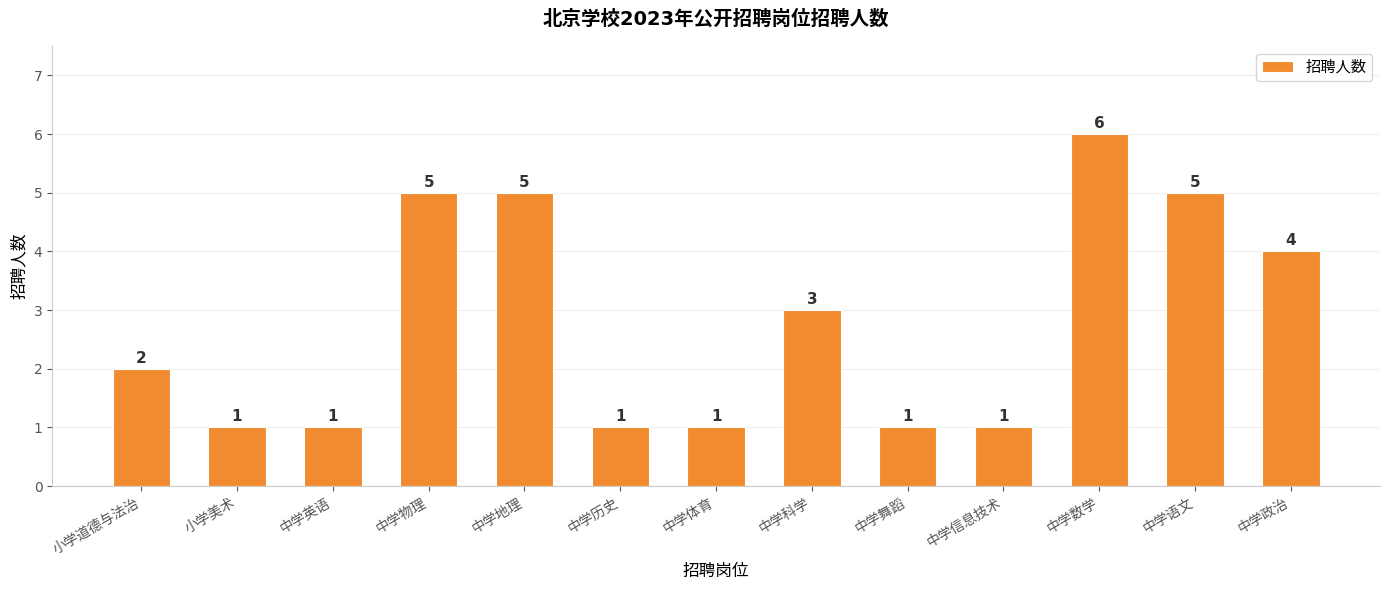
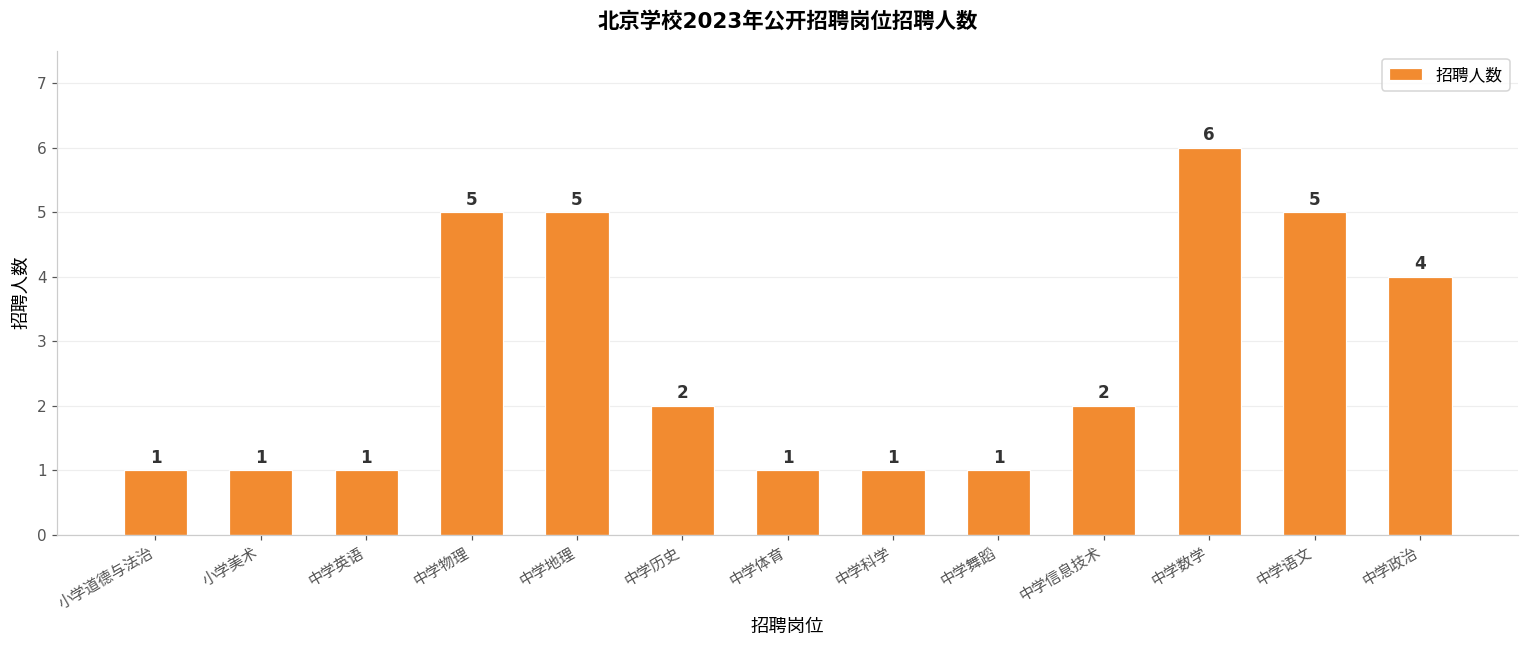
小学道德与法治: 2 -> 1
中学历史: 1 -> 2
中学科学: 3 -> 1
中学信息技术: 1 -> 2
